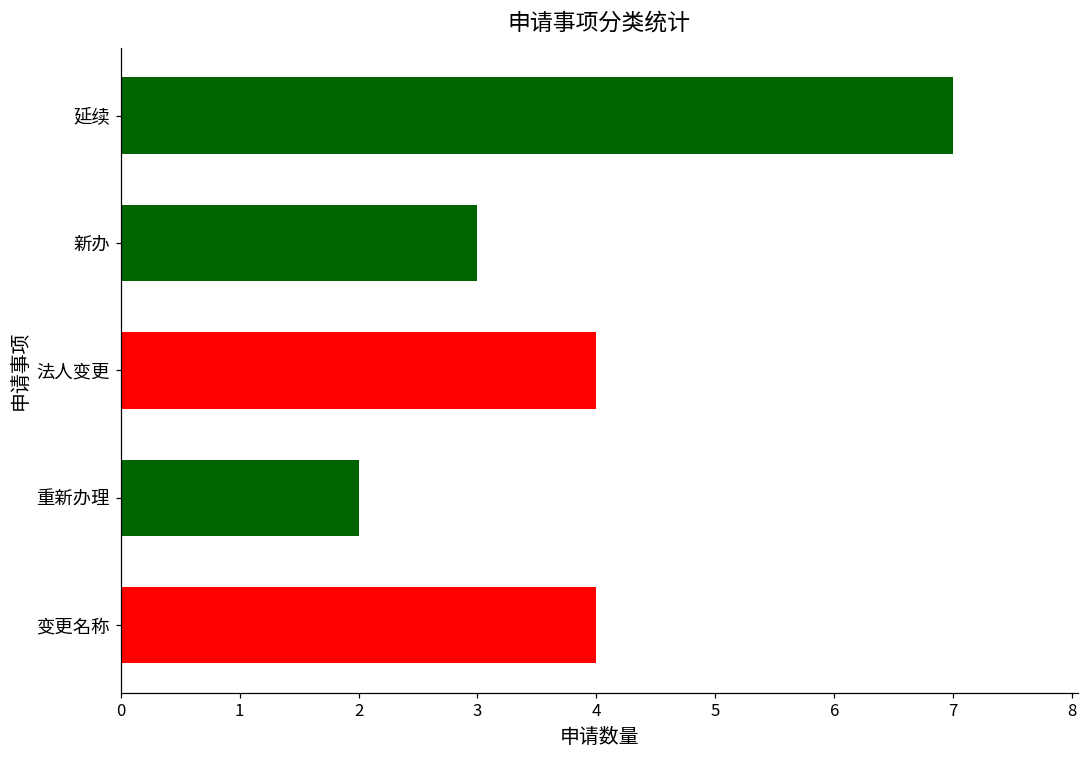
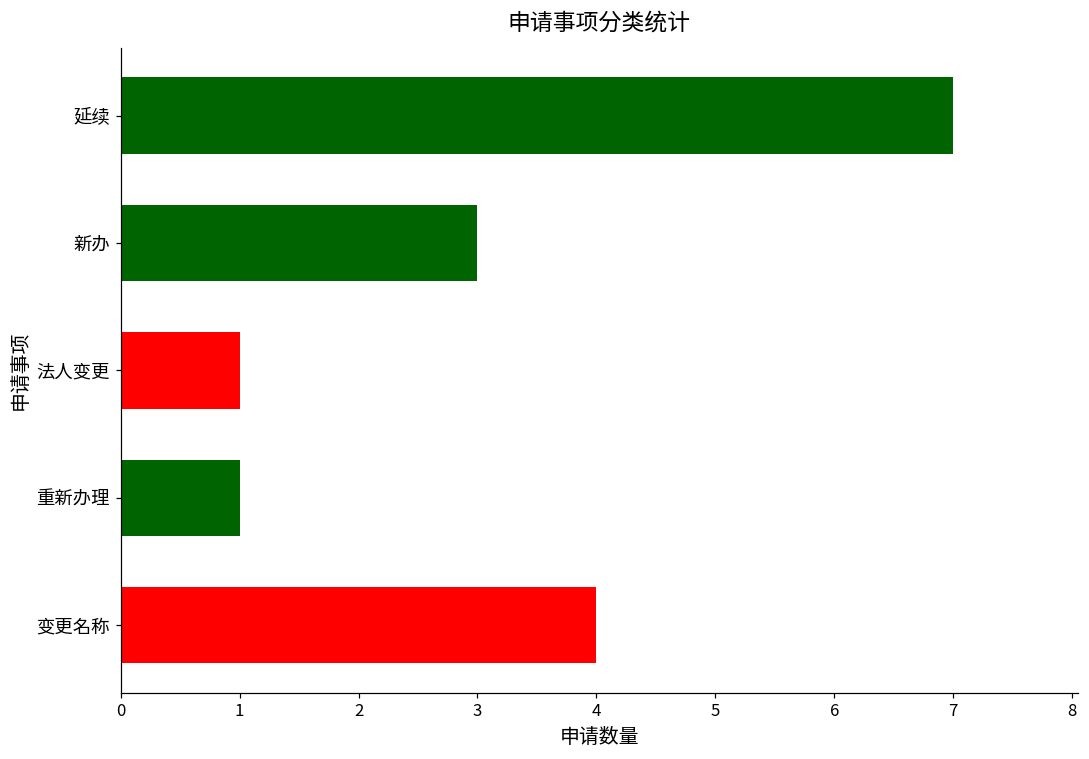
法人变更: 4 -> 1
重新办理: 2 -> 1
